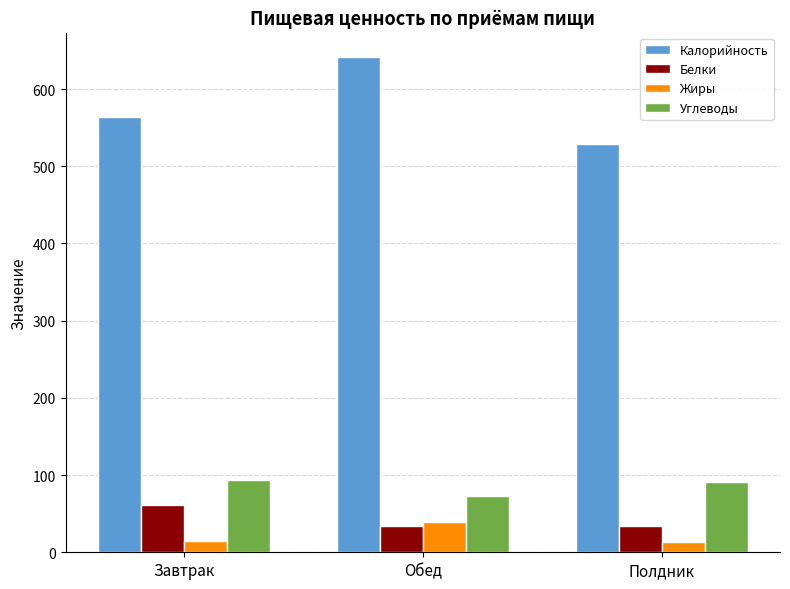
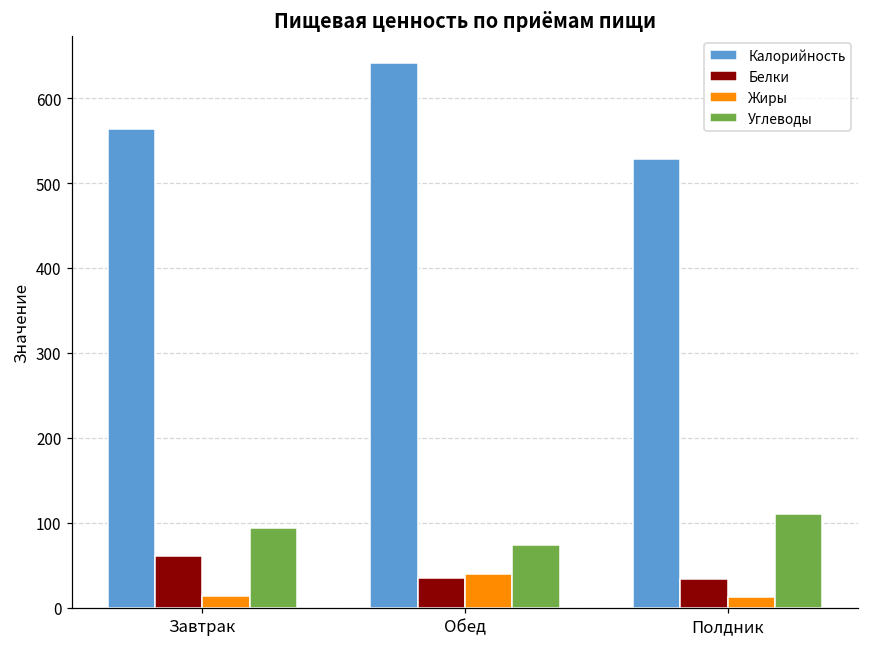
Углеводы, Полдник: 90 -> 110
